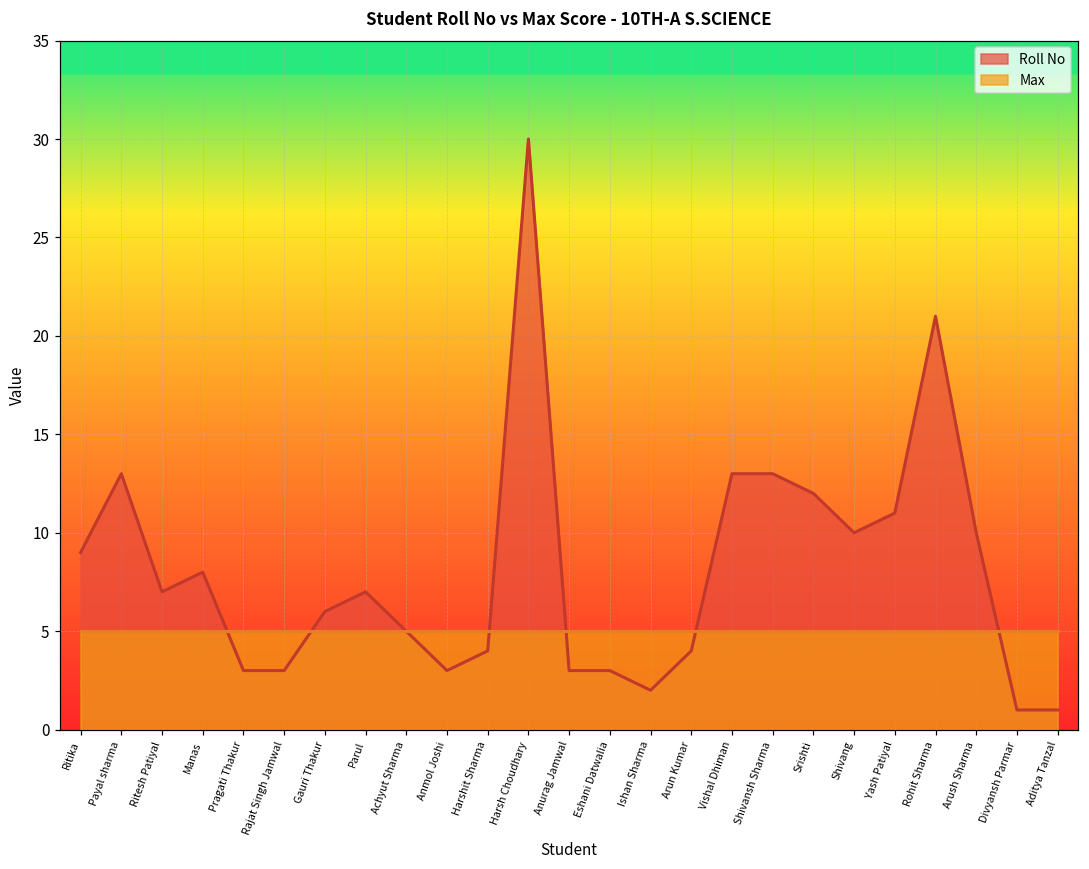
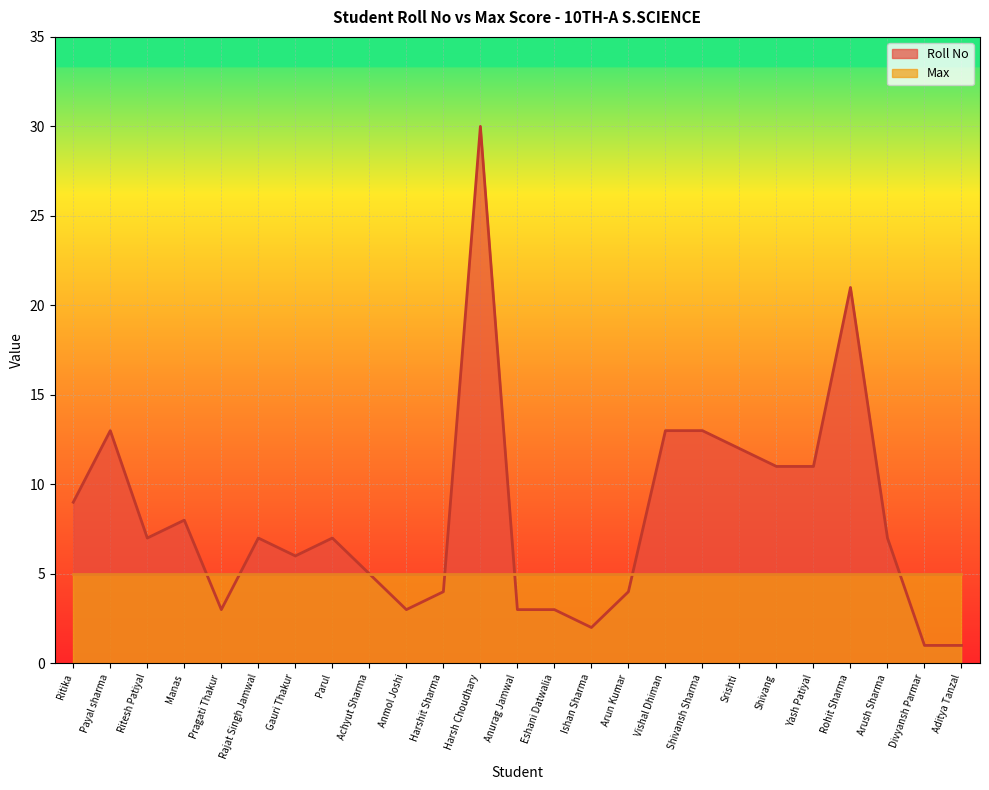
Roll No, Rajat Singh Jamwal: 3 -> 7
Roll No, Shivang: 10 -> 11
Roll No, Arush Sharma: 10 -> 7
